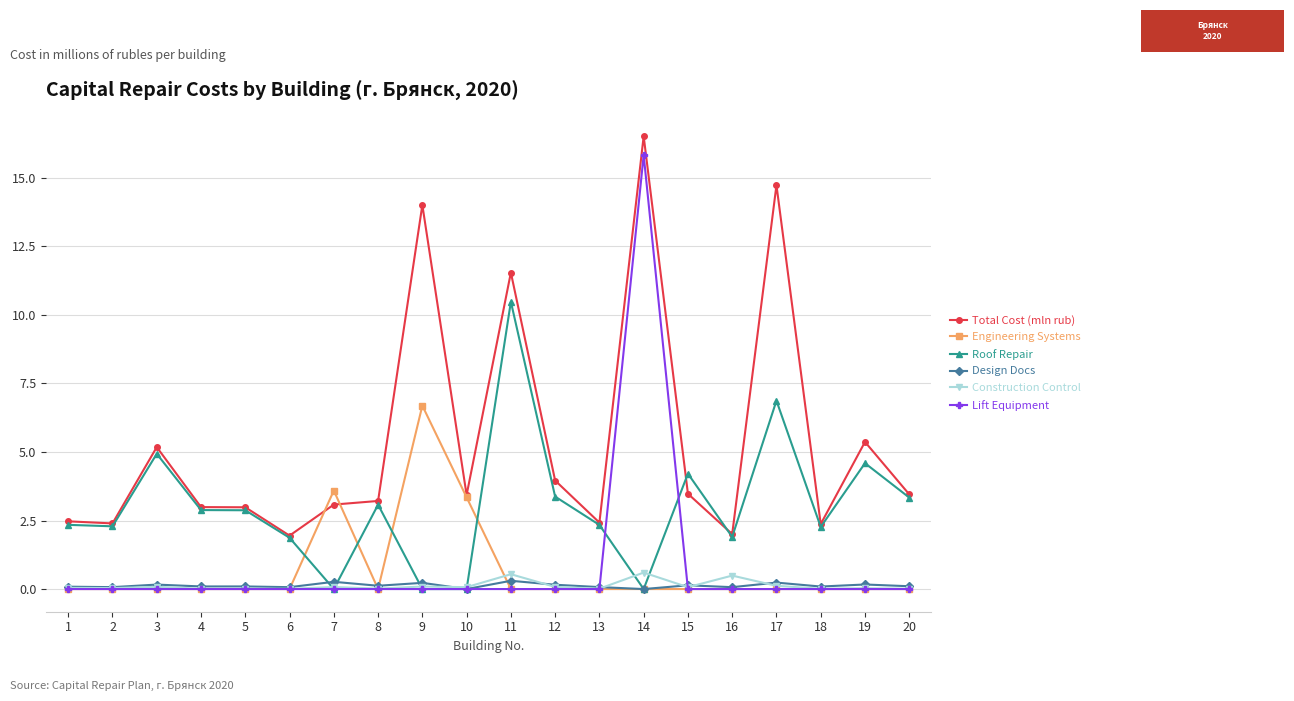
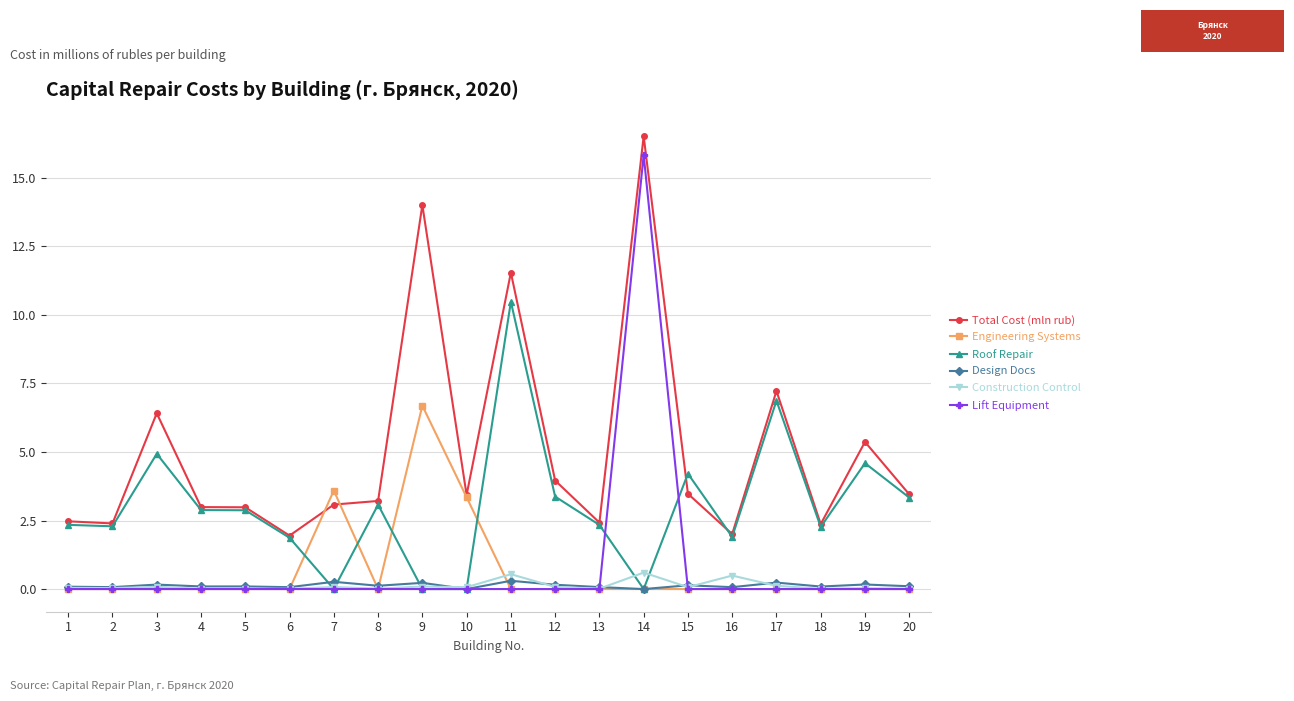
Total Cost (mln rub), 3: 5.2 -> 6.4
Total Cost (mln rub), 17: 14.7 -> 7.2
